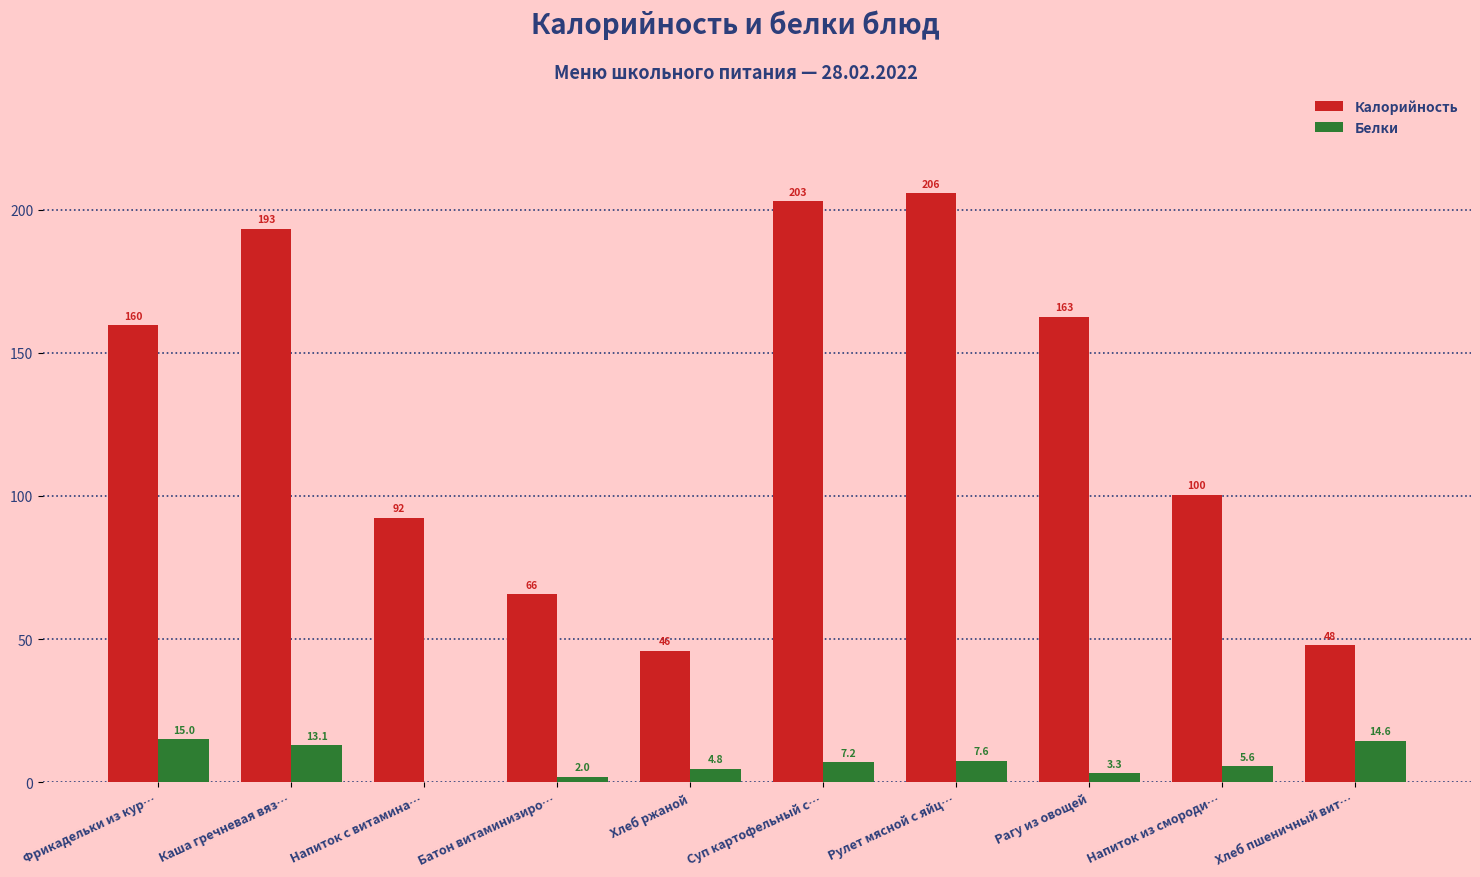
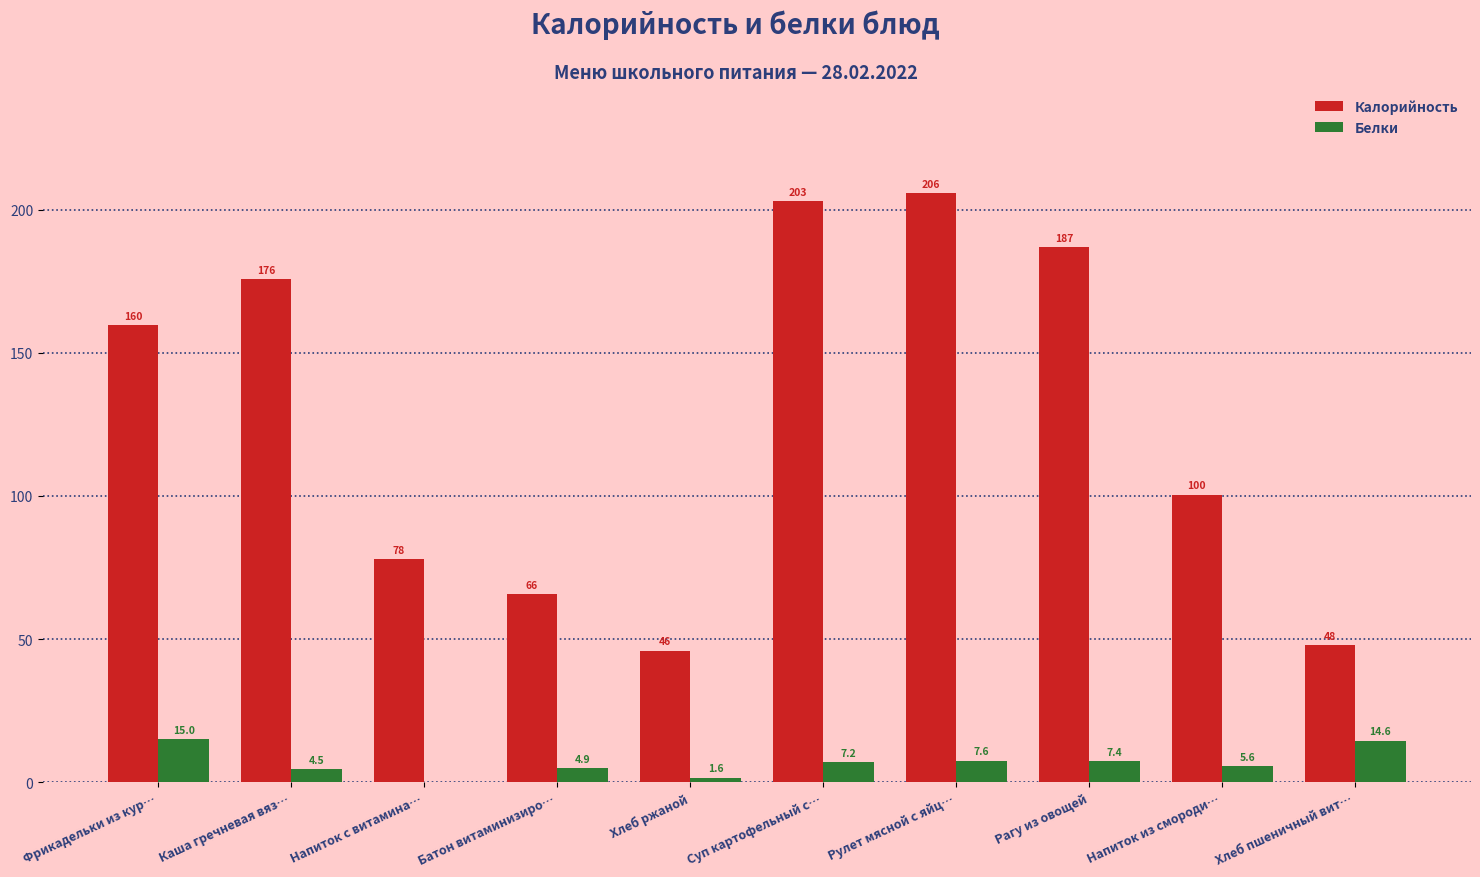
Калорийность, Каша гречневая вяз…: 193 -> 176
Белки, Каша гречневая вяз…: 13.1 -> 4.5
Калорийность, Напиток с витамина…: 92 -> 78
Белки, Батон витаминизиро…: 2.0 -> 4.9
Белки, Хлеб ржаной: 4.8 -> 1.6
Калорийность, Рагу из овощей: 163 -> 187
Белки, Рагу из овощей: 3.3 -> 7.4
